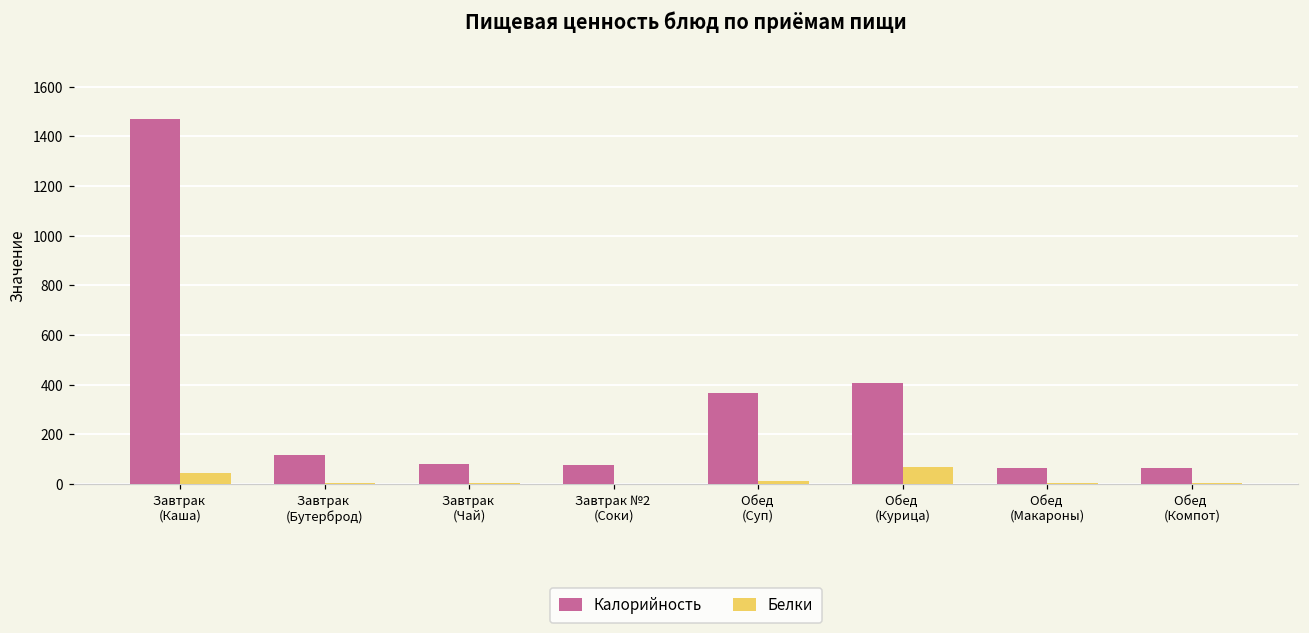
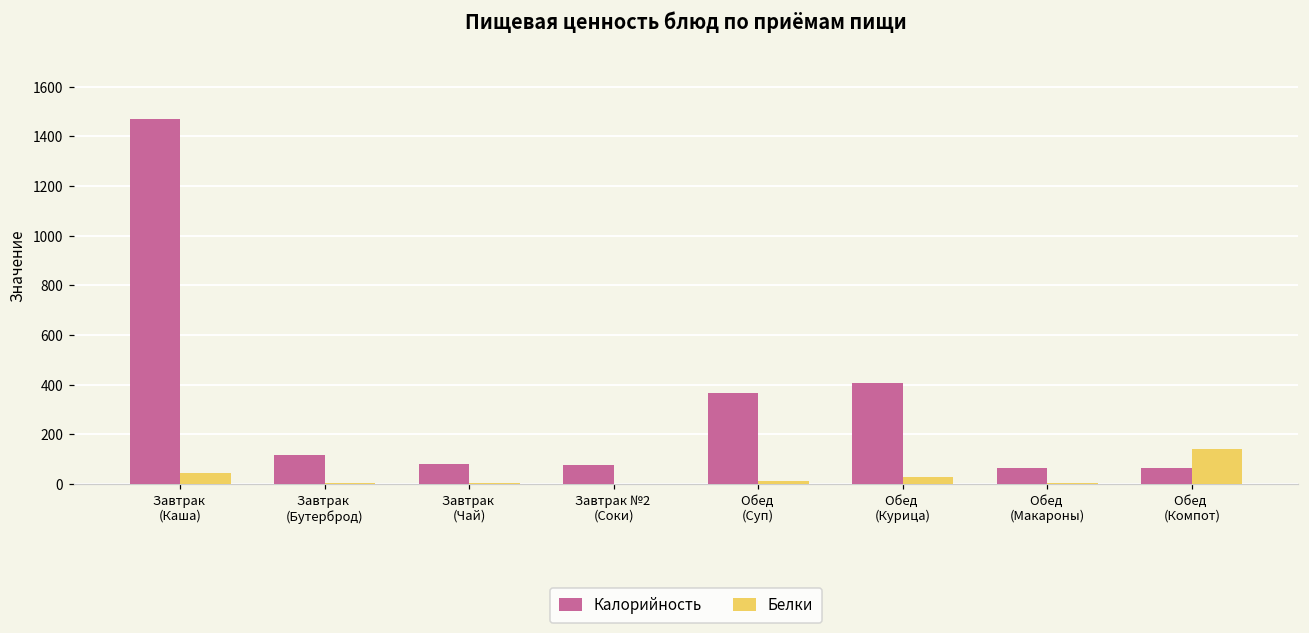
Белки, Обед (Курица): 70 -> 30
Белки, Обед (Компот): 0 -> 140
